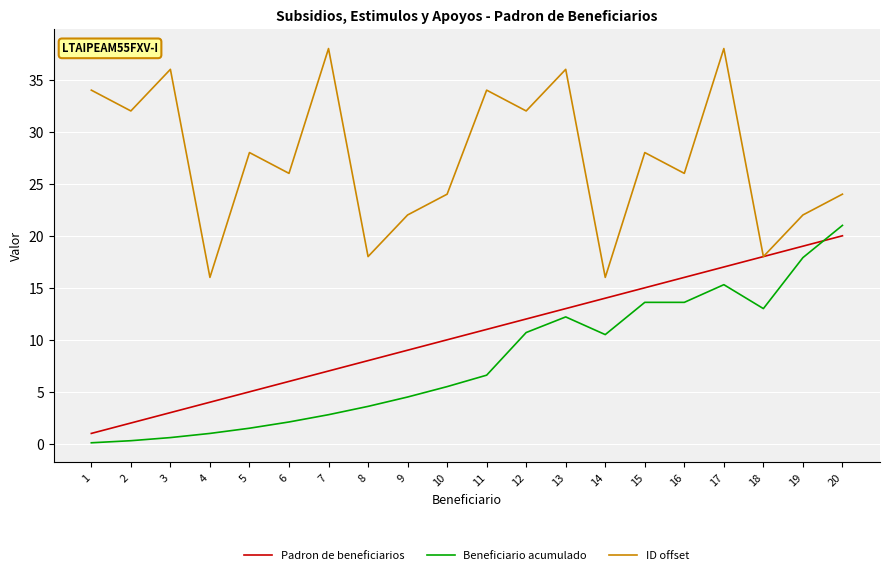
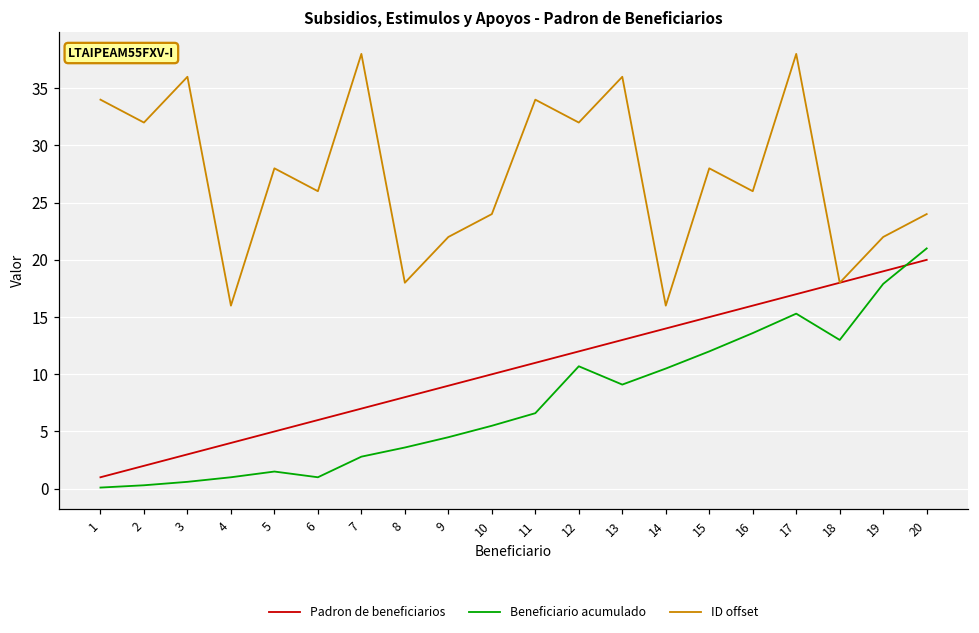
Beneficiario acumulado, 6: 2.1 -> 1.0
Beneficiario acumulado, 13: 12.2 -> 9.1
Beneficiario acumulado, 15: 13.6 -> 12.0
